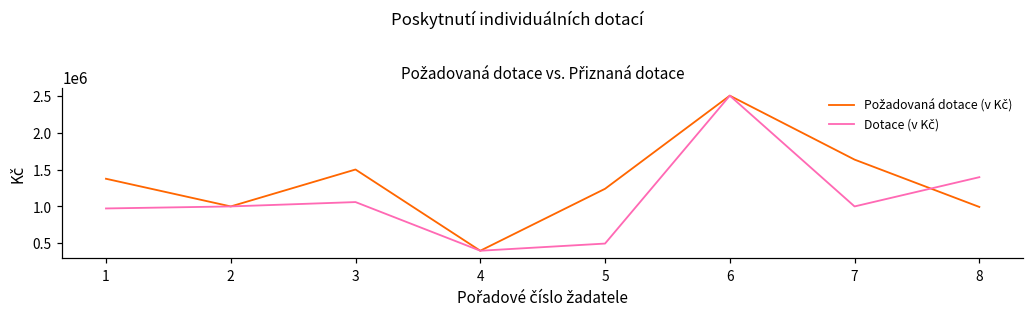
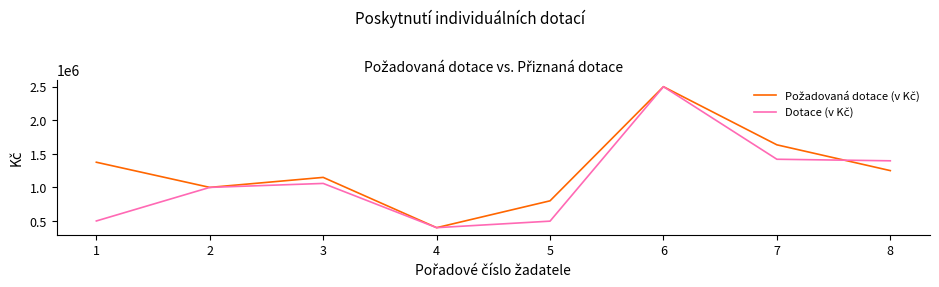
Dotace (v Kč), 1: 1000000 -> 500000
Požadovaná dotace (v Kč), 3: 1500000 -> 1100000
Požadovaná dotace (v Kč), 5: 1200000 -> 800000
Dotace (v Kč), 7: 1000000 -> 1400000
Požadovaná dotace (v Kč), 8: 1000000 -> 1300000
